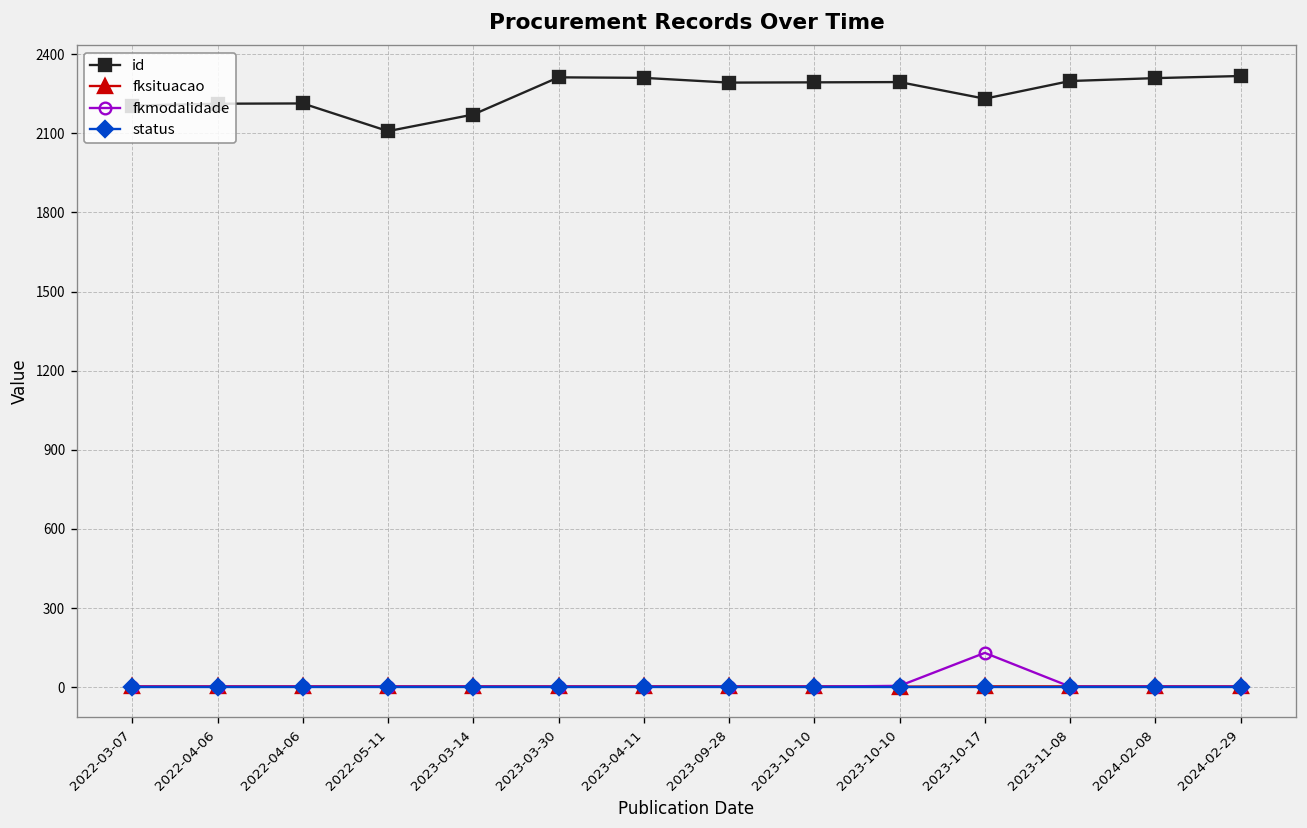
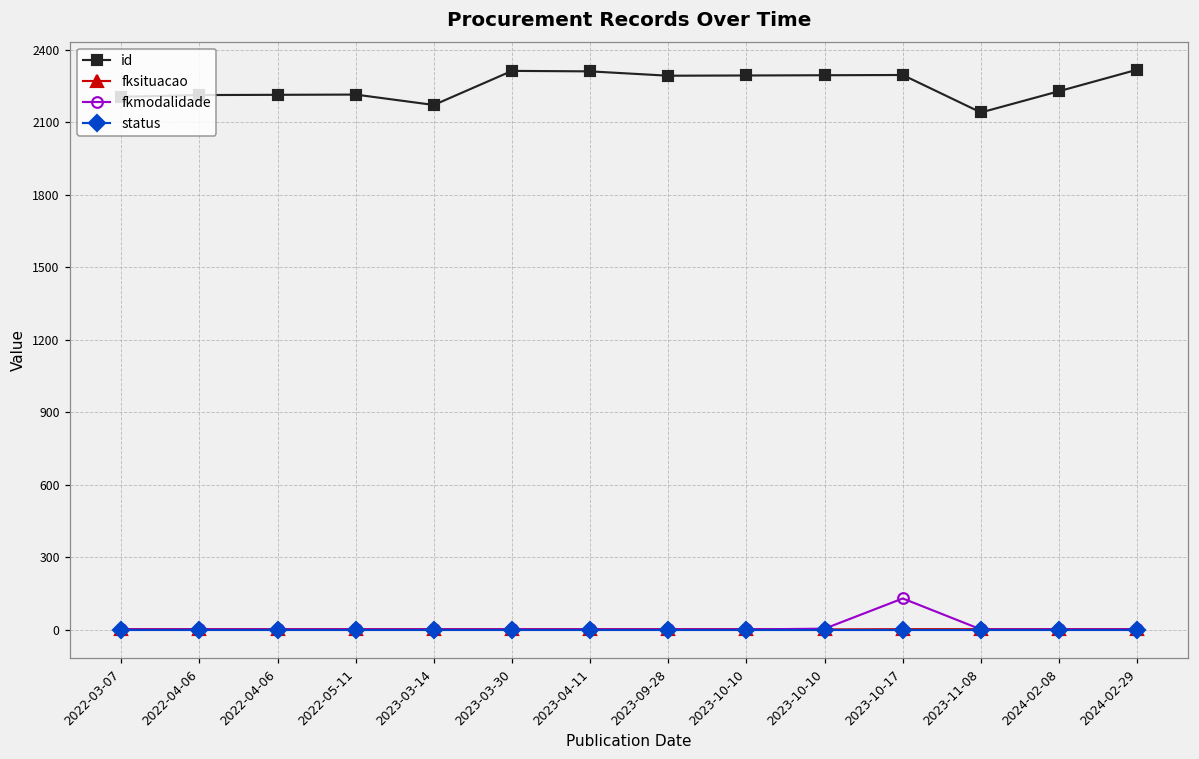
id, 2022-05-11: 2110 -> 2210
id, 2023-10-17: 2230 -> 2300
id, 2023-11-08: 2300 -> 2140
id, 2024-02-08: 2310 -> 2230
